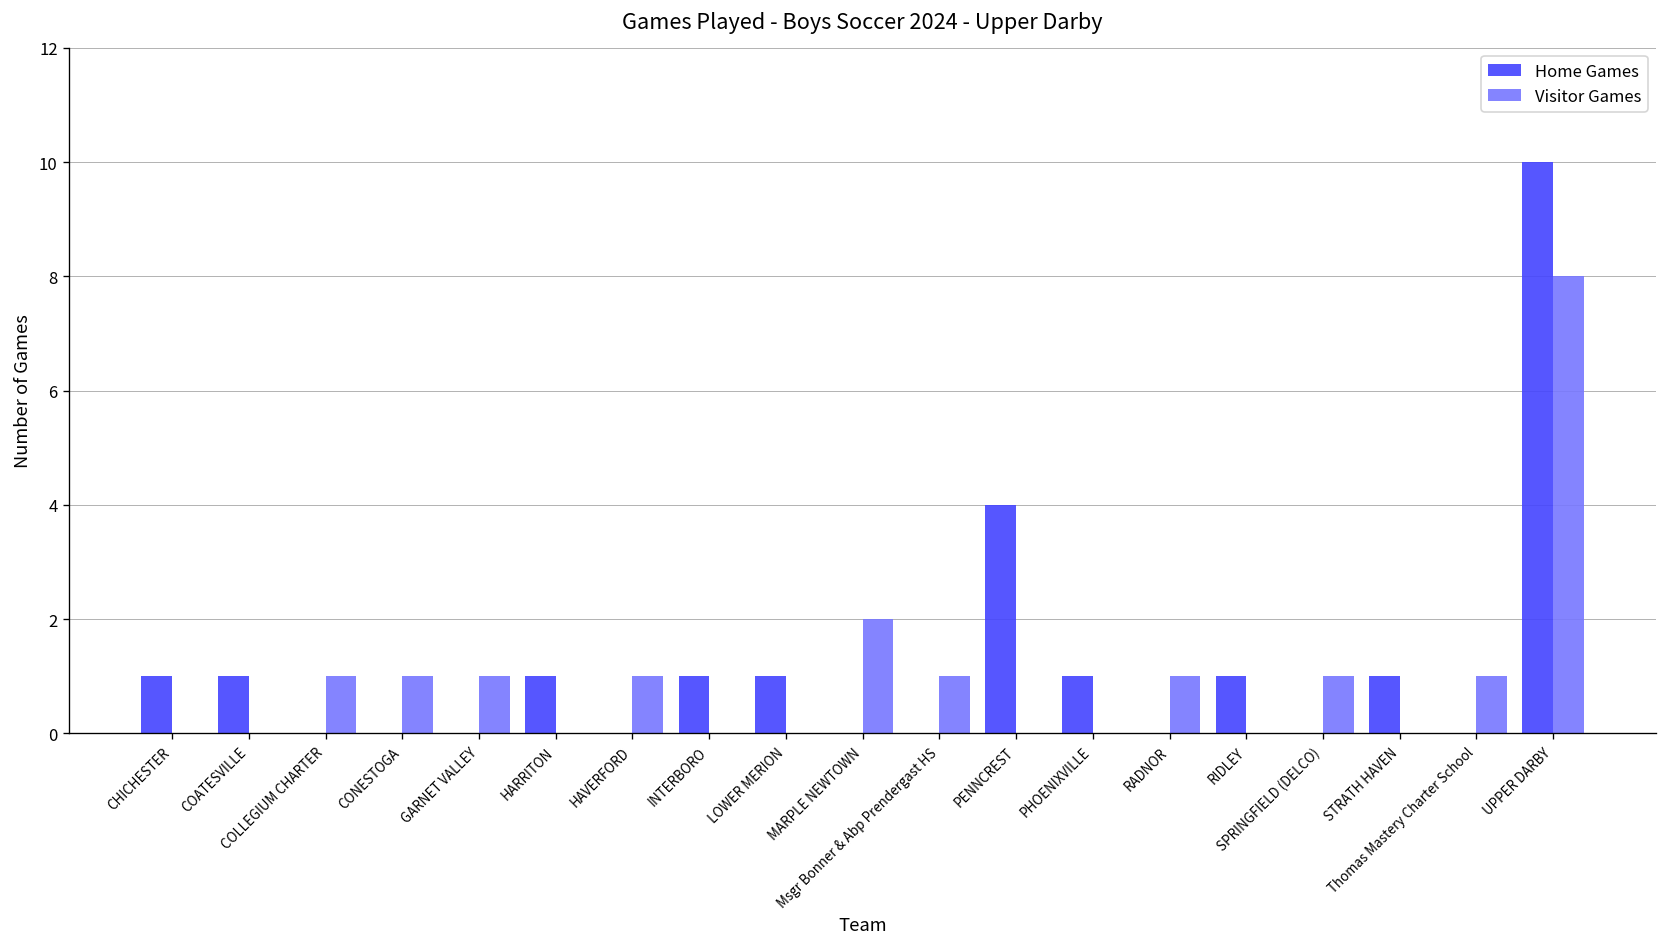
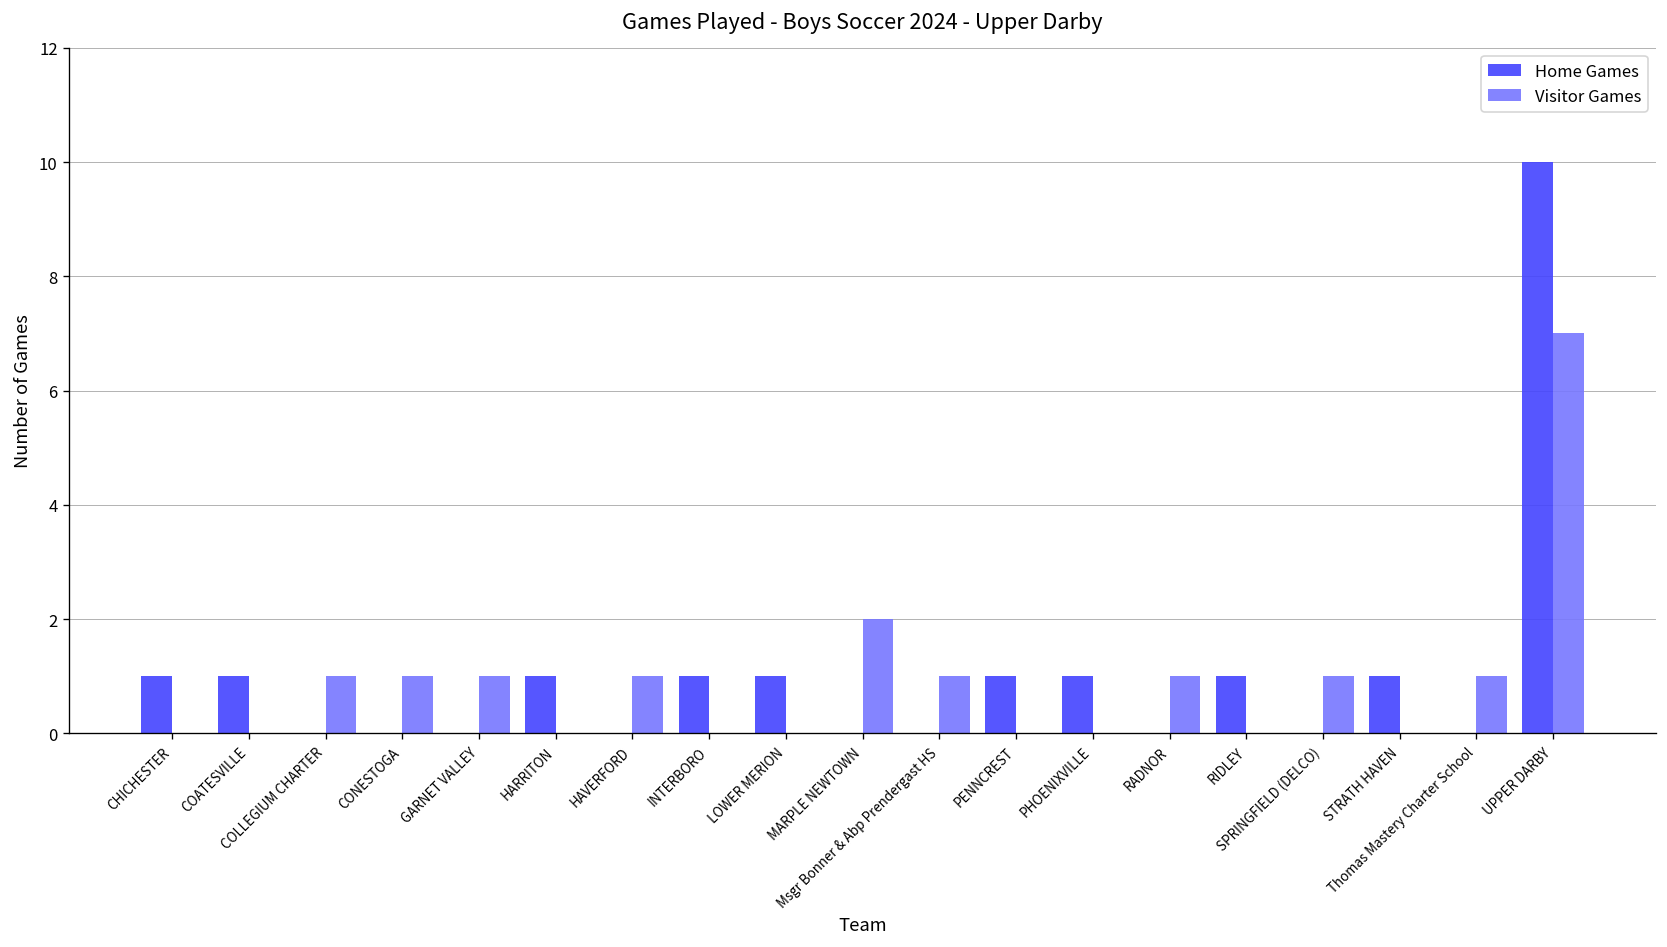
Home Games, PENNCREST: 4 -> 1
Visitor Games, UPPER DARBY: 8 -> 7
